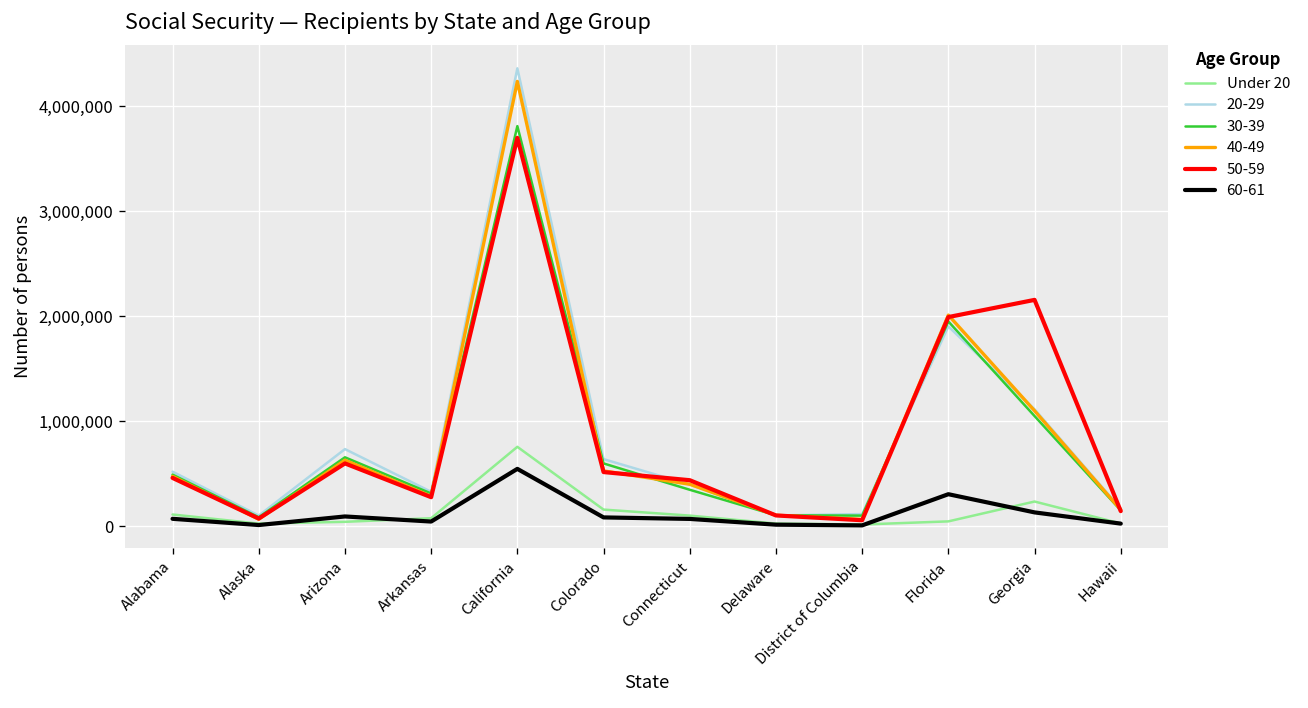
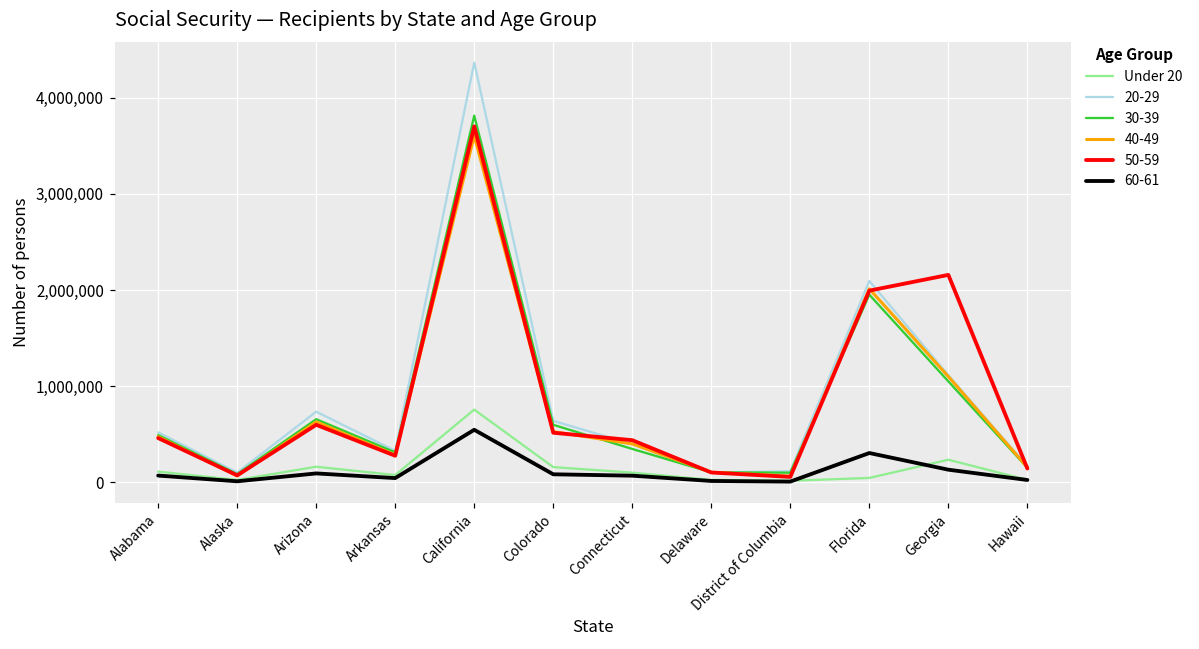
Under 20, Arizona: 0 -> 200,000
40-49, California: 4,200,000 -> 3,600,000
20-29, Florida: 1,900,000 -> 2,100,000
